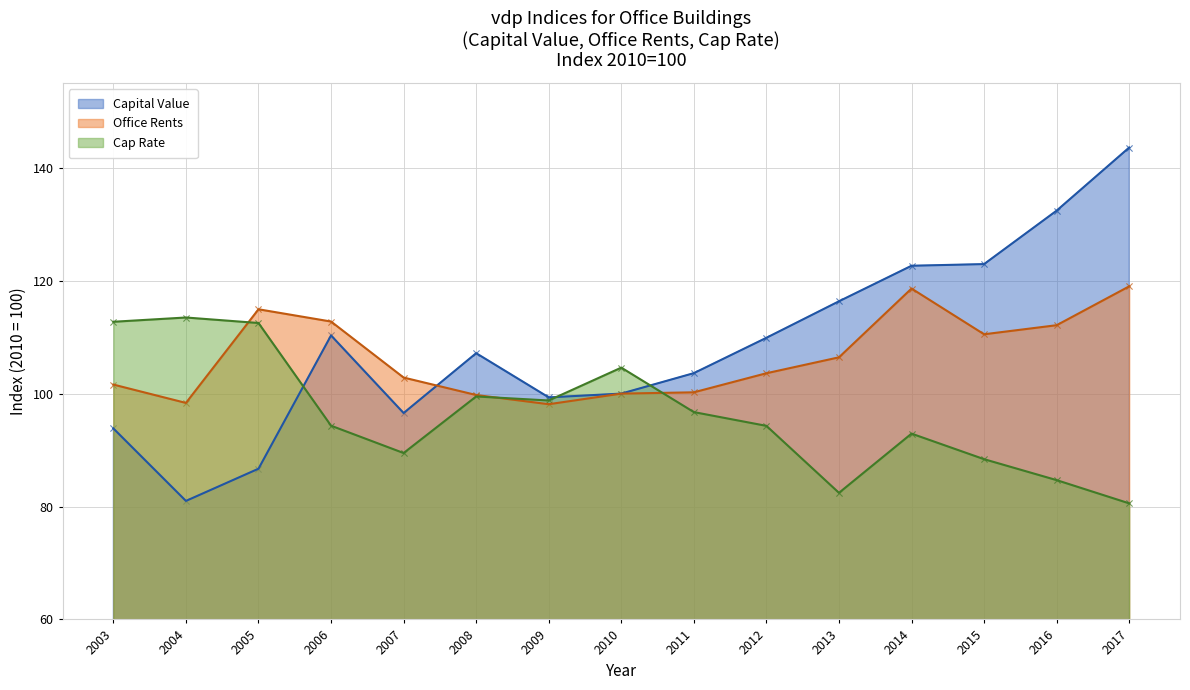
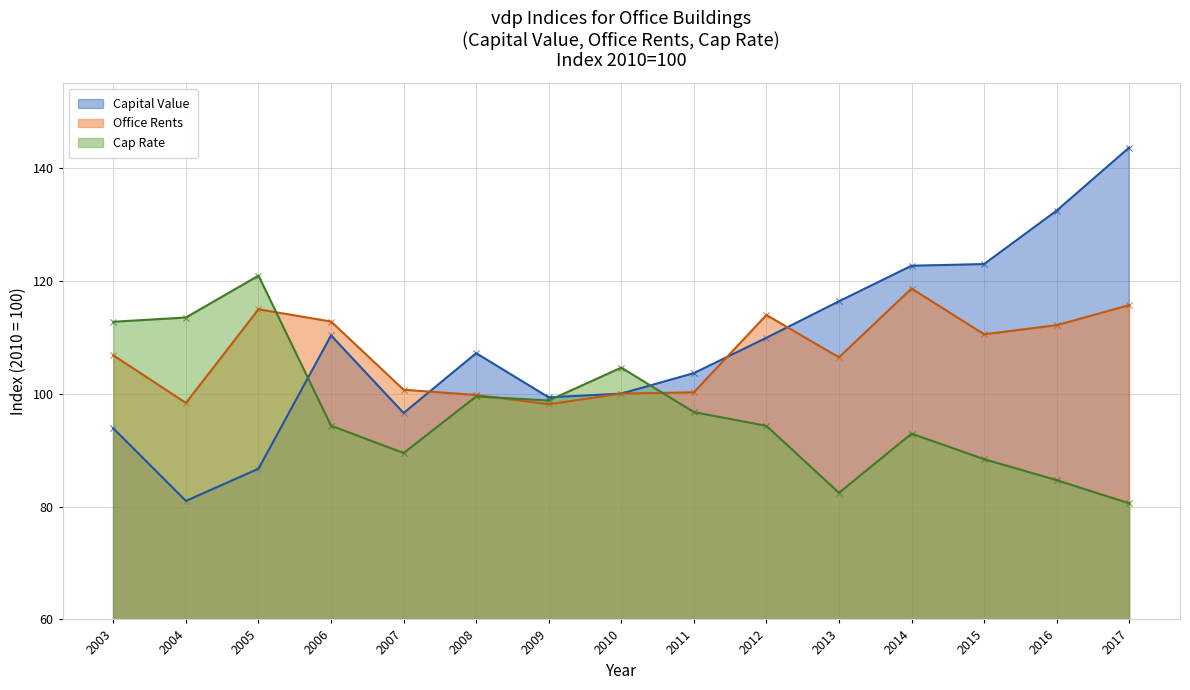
Office Rents, 2003: 102 -> 107
Cap Rate, 2005: 113 -> 121
Office Rents, 2007: 103 -> 101
Office Rents, 2012: 104 -> 114
Office Rents, 2017: 119 -> 116
